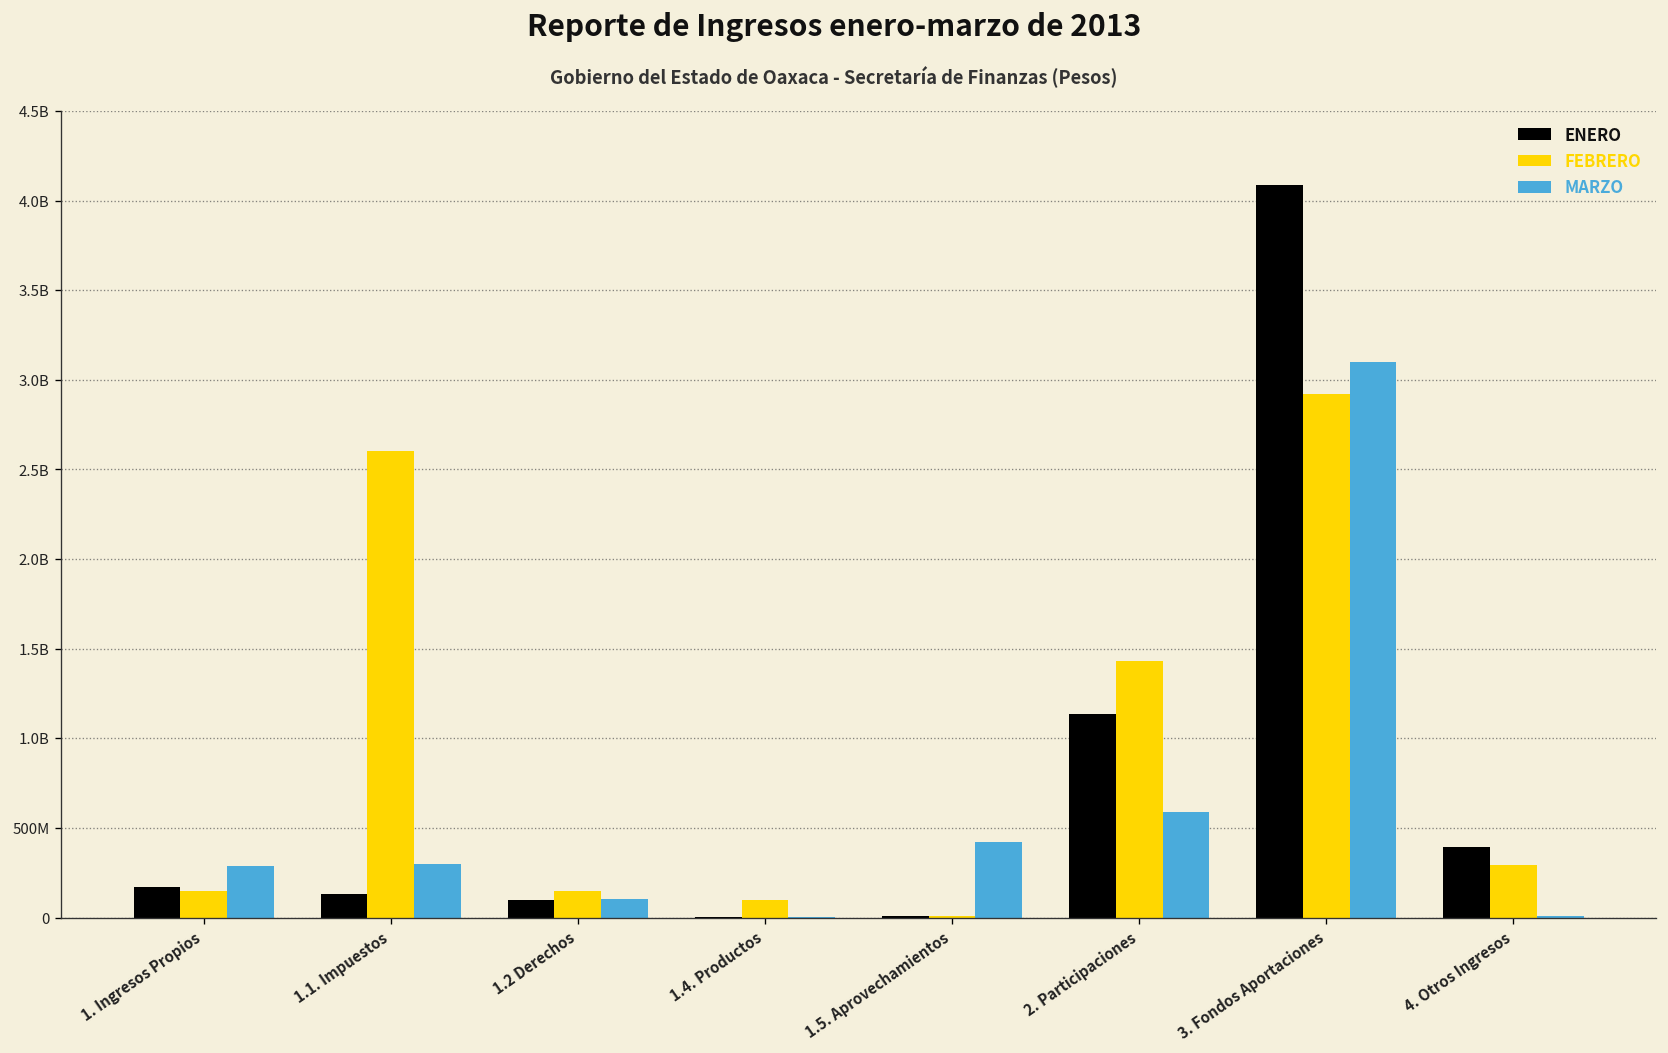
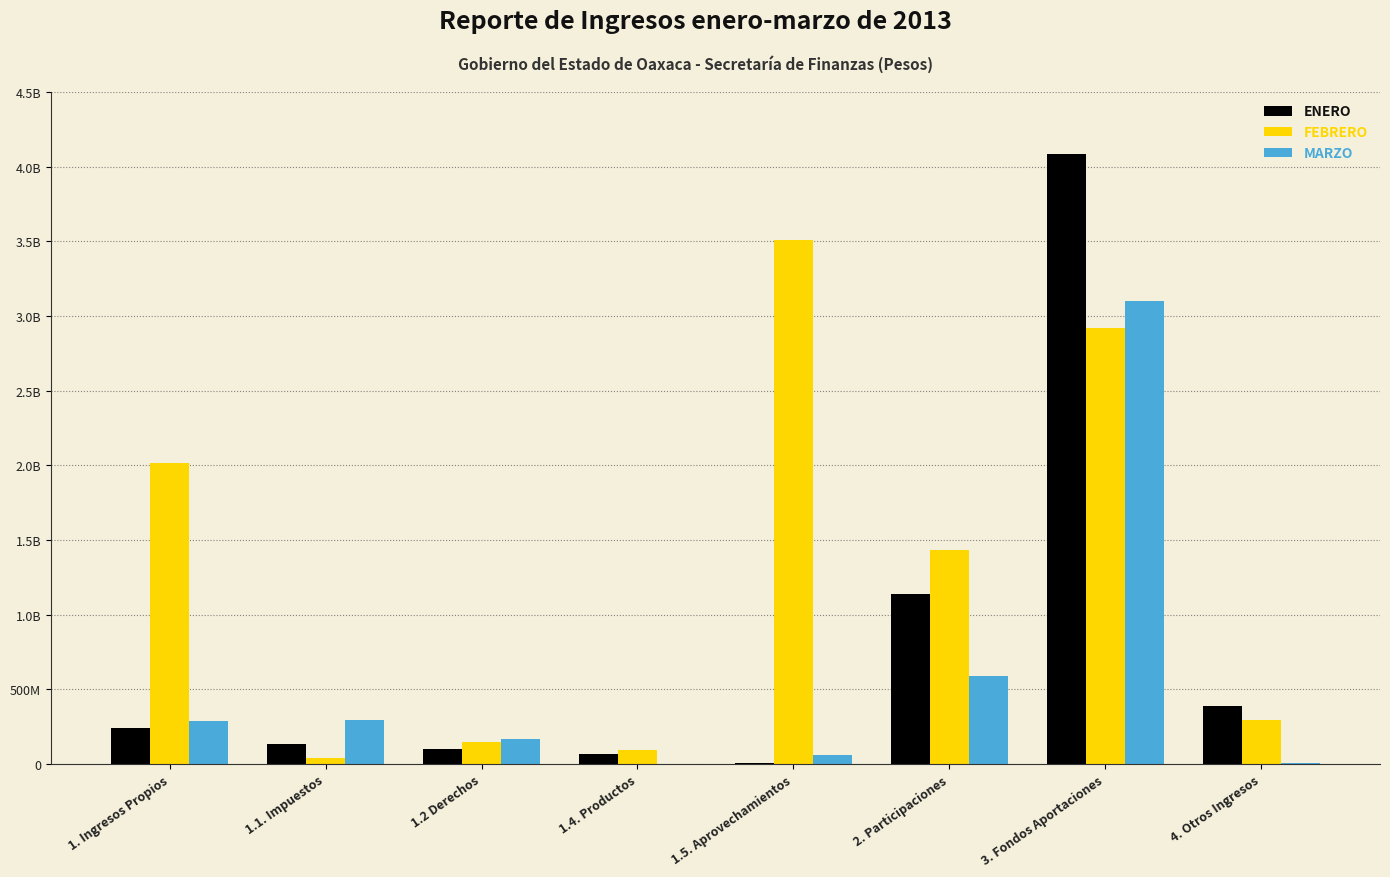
ENERO, 1. Ingresos Propios: 170000000 -> 240000000
FEBRERO, 1. Ingresos Propios: 150000000 -> 2020000000
FEBRERO, 1.1. Impuestos: 2600000000 -> 40000000
MARZO, 1.2 Derechos: 110000000 -> 170000000
ENERO, 1.4. Productos: 0 -> 70000000
FEBRERO, 1.5. Aprovechamientos: 10000000 -> 3510000000
MARZO, 1.5. Aprovechamientos: 420000000 -> 60000000
